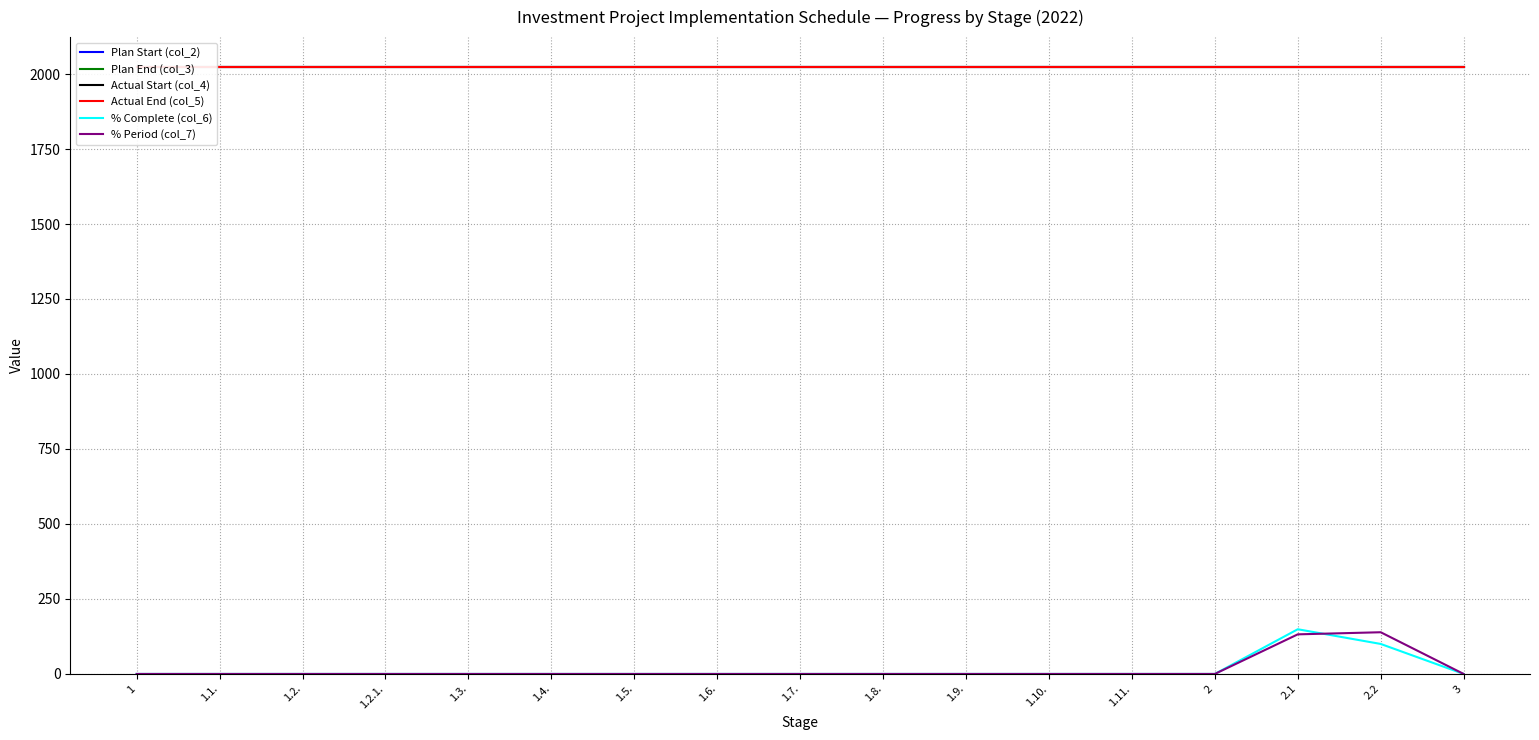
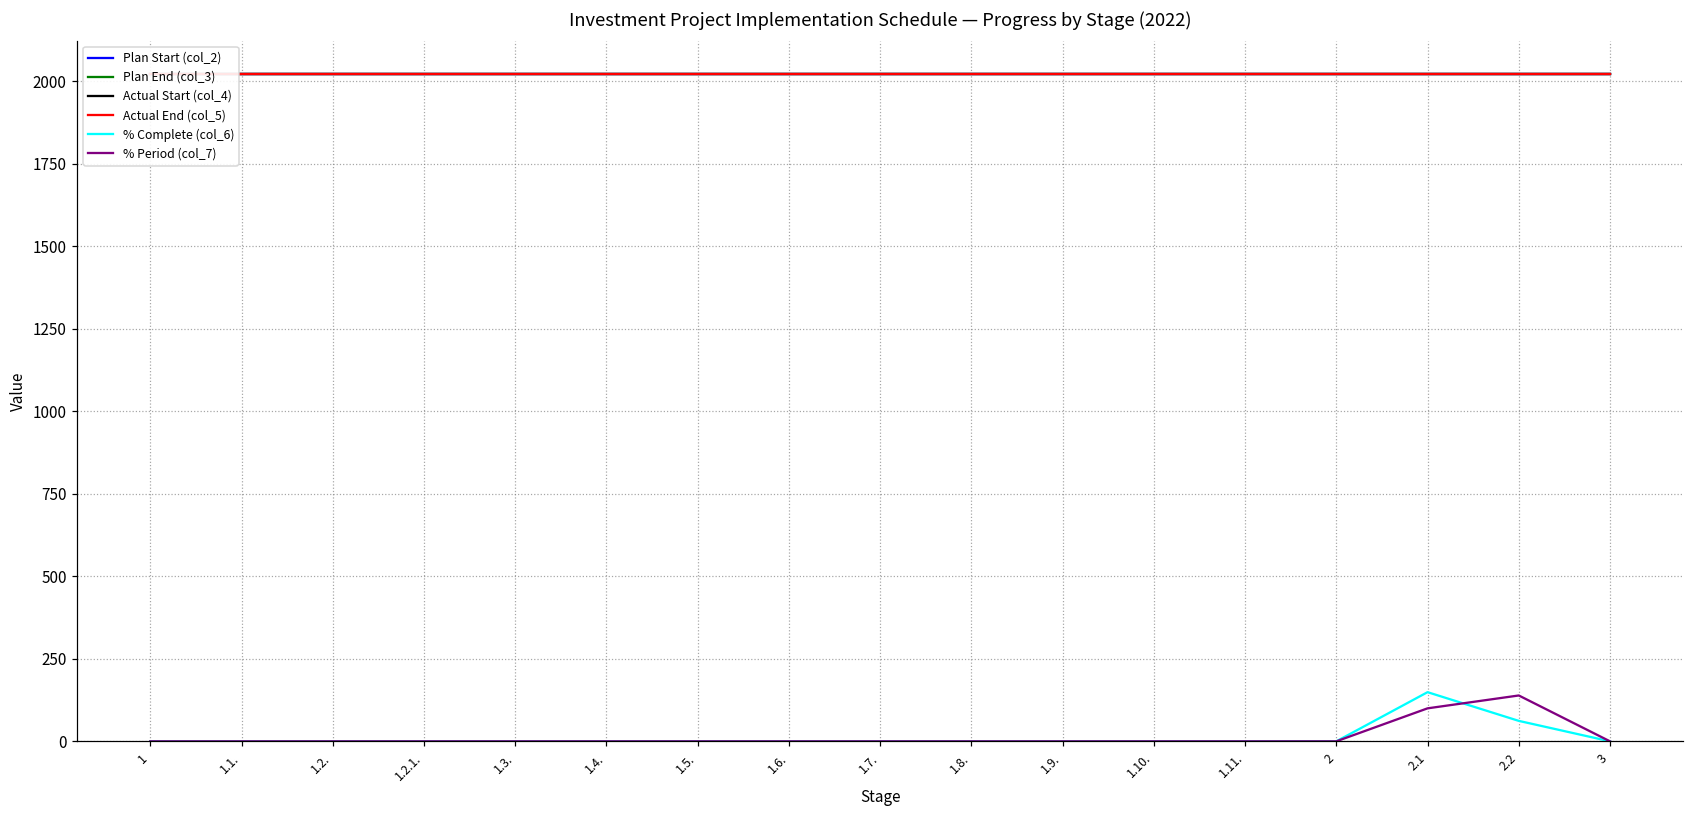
% Period (col_7), 2.1: 130 -> 100
% Complete (col_6), 2.2: 100 -> 60
